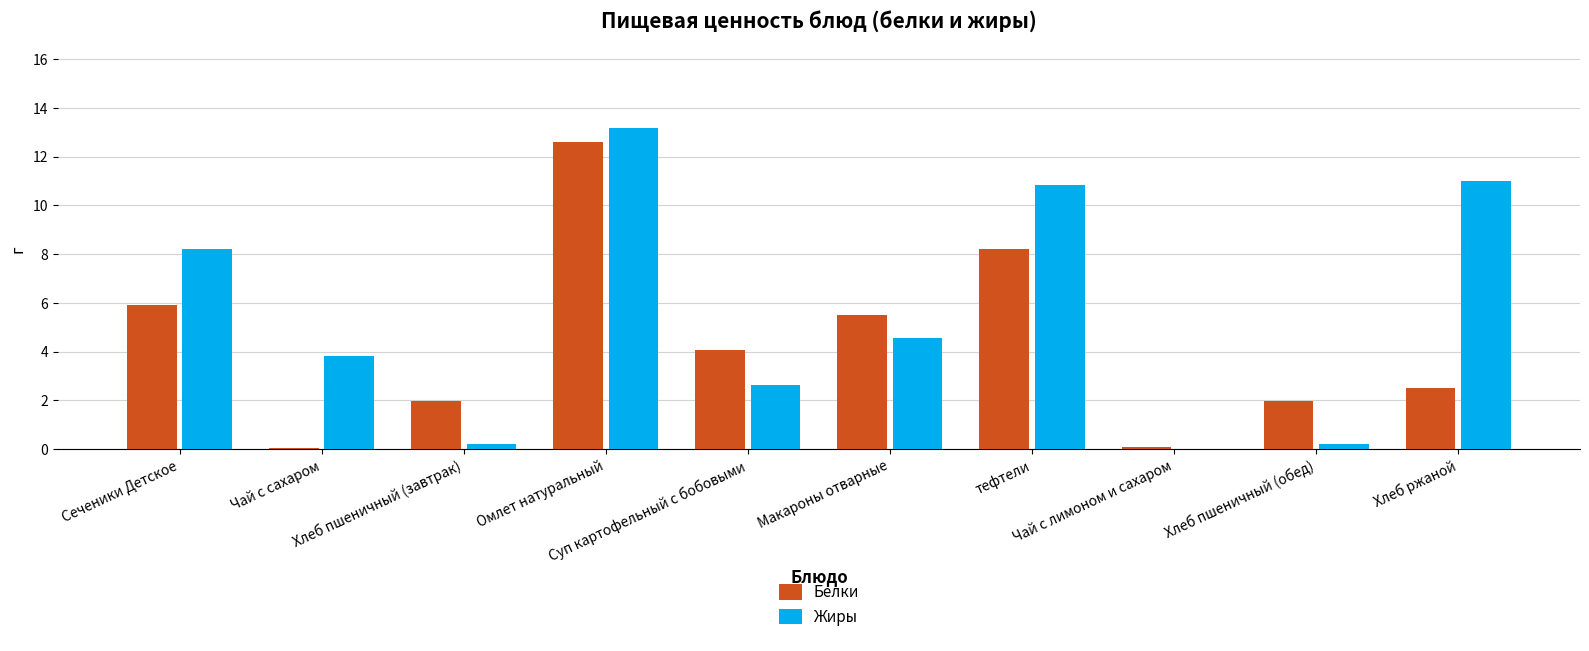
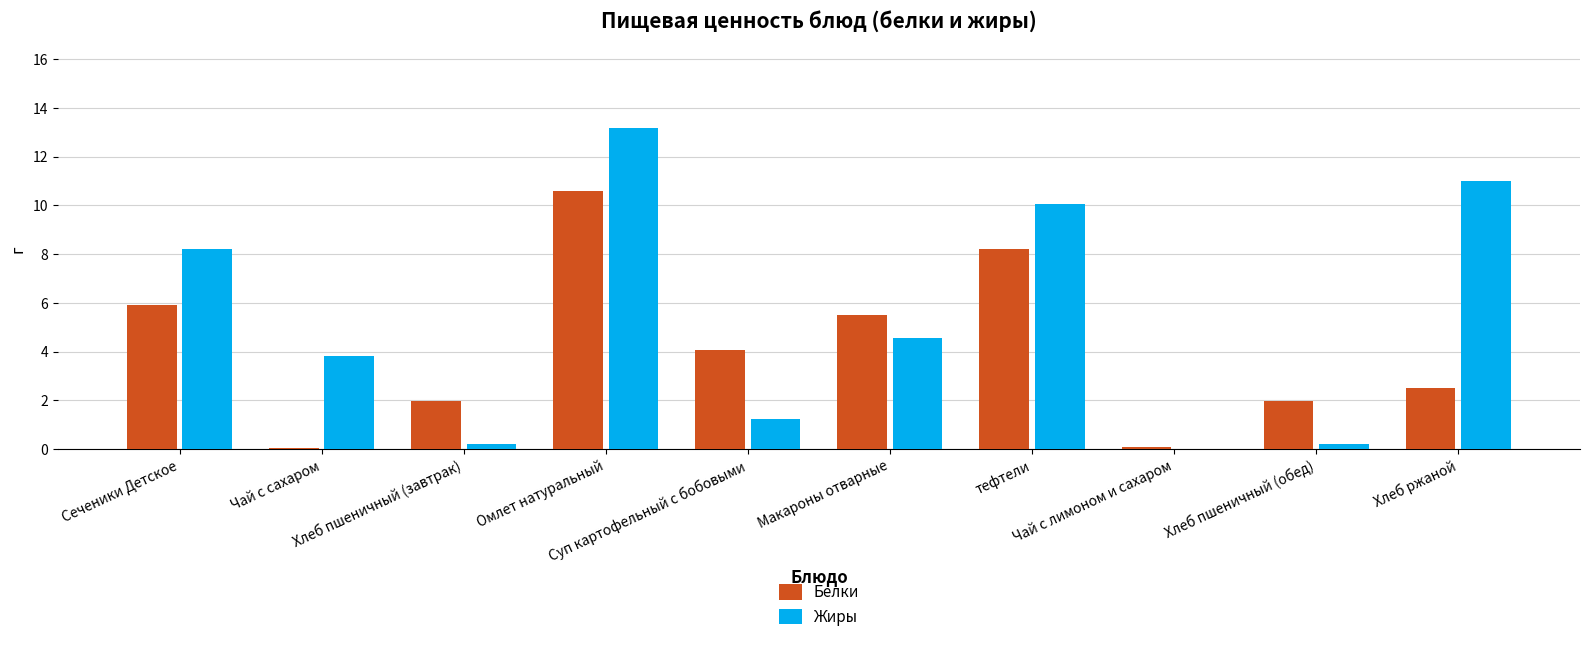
Белки, Омлет натуральный: 12.6 -> 10.6
Жиры, Суп картофельный с бобовыми: 2.6 -> 1.2
Жиры, тефтели: 10.8 -> 10.0
